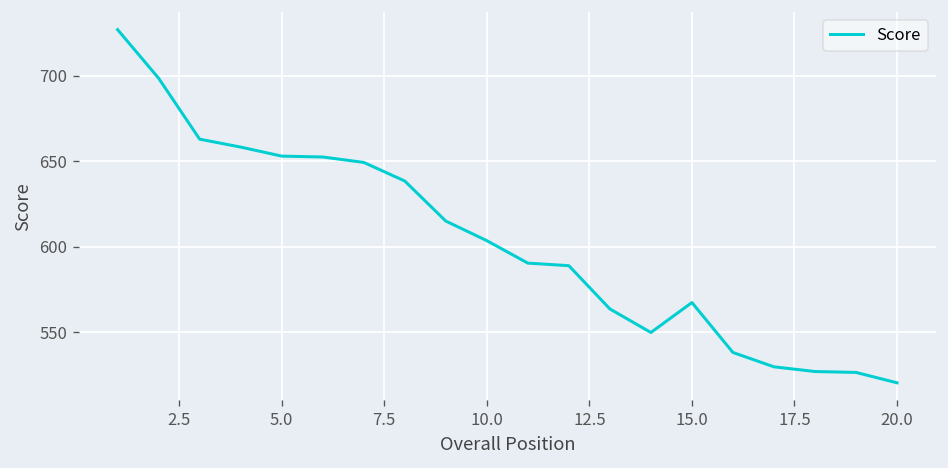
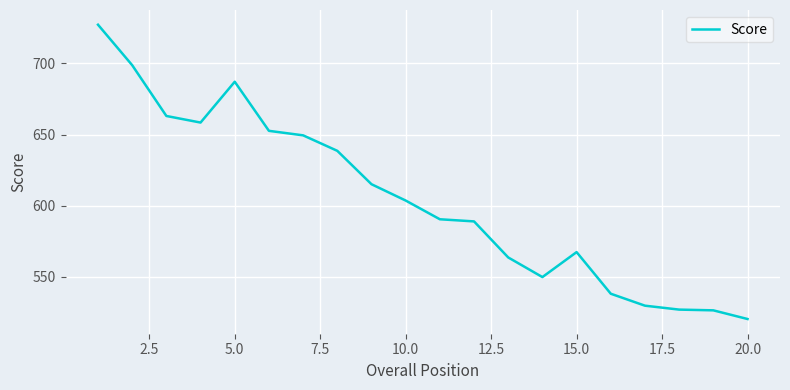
5.0: 653 -> 687
